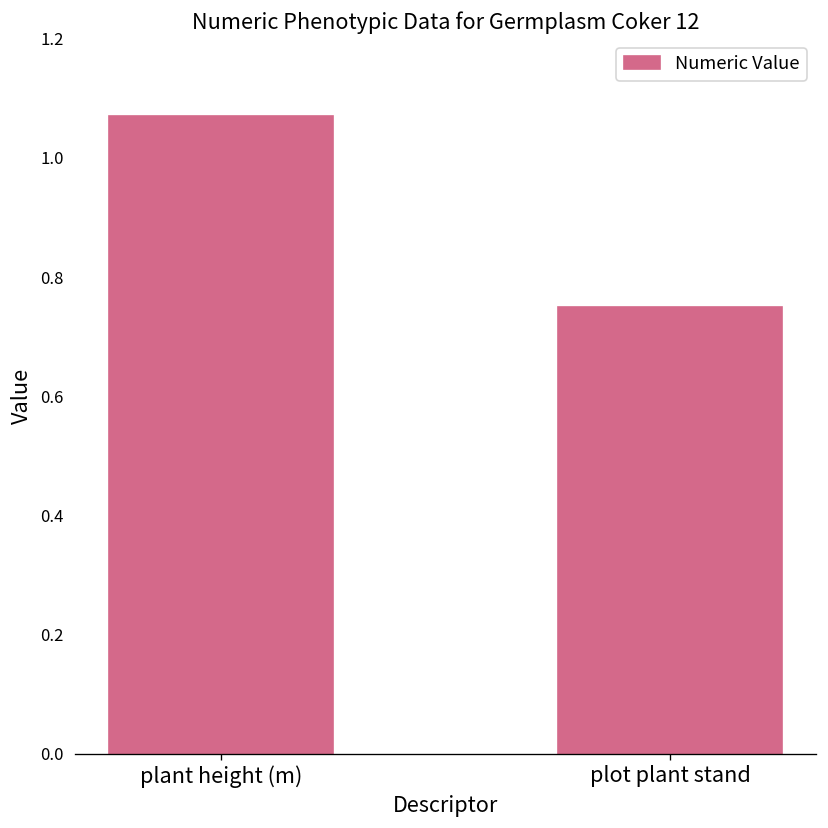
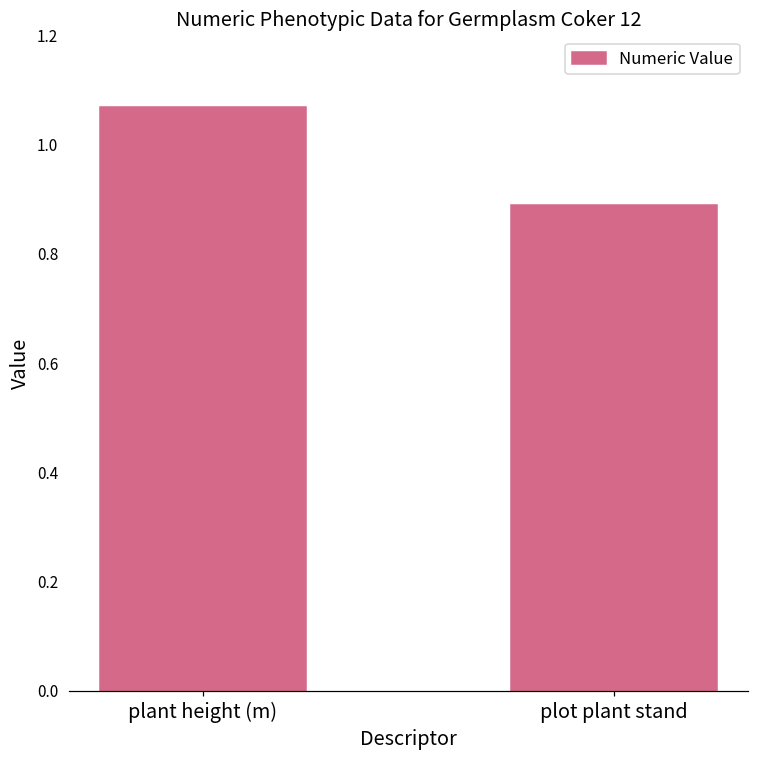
plot plant stand: 0.75 -> 0.89
